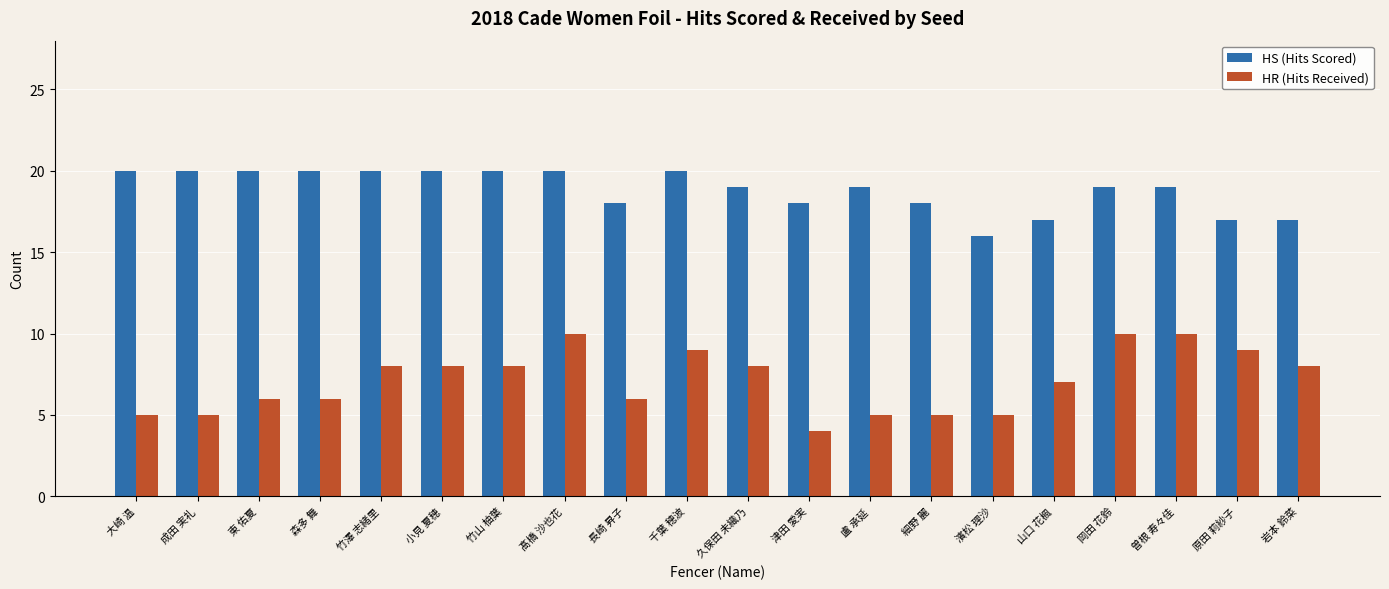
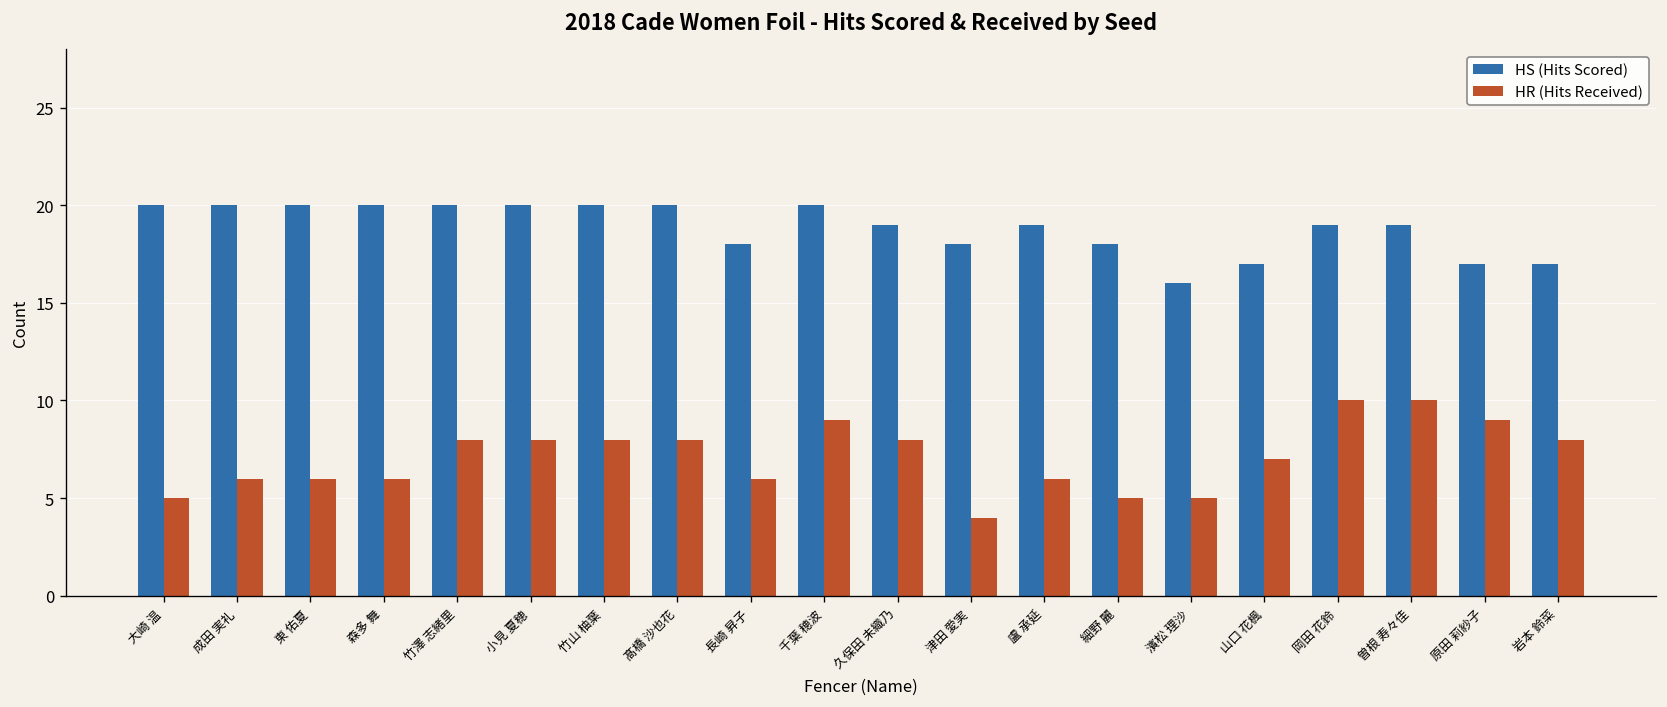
HR (Hits Received), 成田 実礼: 5 -> 6
HR (Hits Received), 髙橋 沙也花: 10 -> 8
HR (Hits Received), 盧 承延: 5 -> 6
